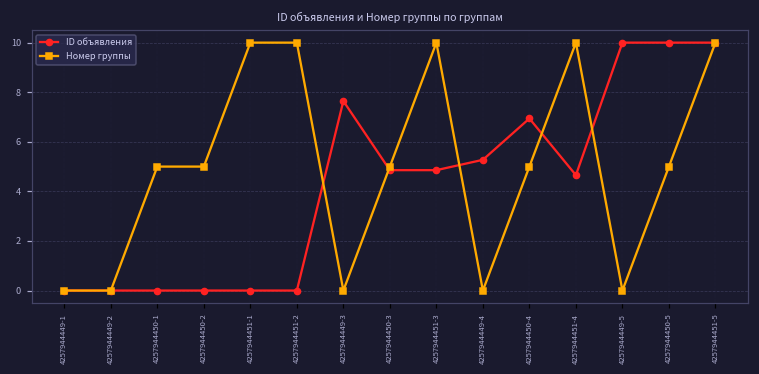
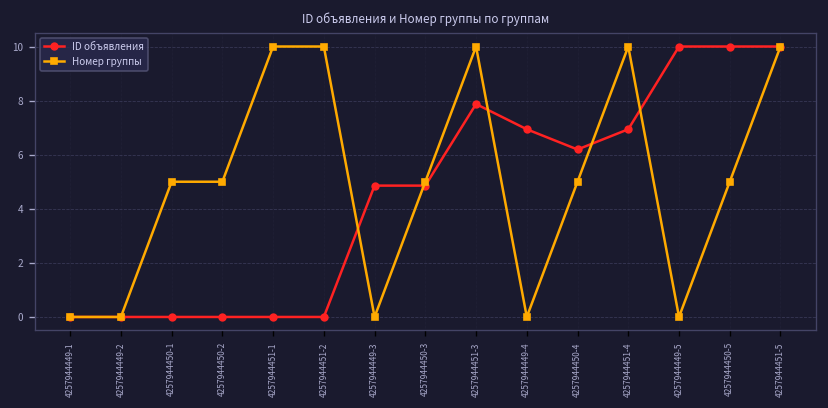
ID объявления, 4257944449-3: 7.6 -> 4.9
ID объявления, 4257944451-3: 4.9 -> 7.9
ID объявления, 4257944449-4: 5.3 -> 6.9
ID объявления, 4257944450-4: 6.9 -> 6.2
ID объявления, 4257944451-4: 4.7 -> 6.9
